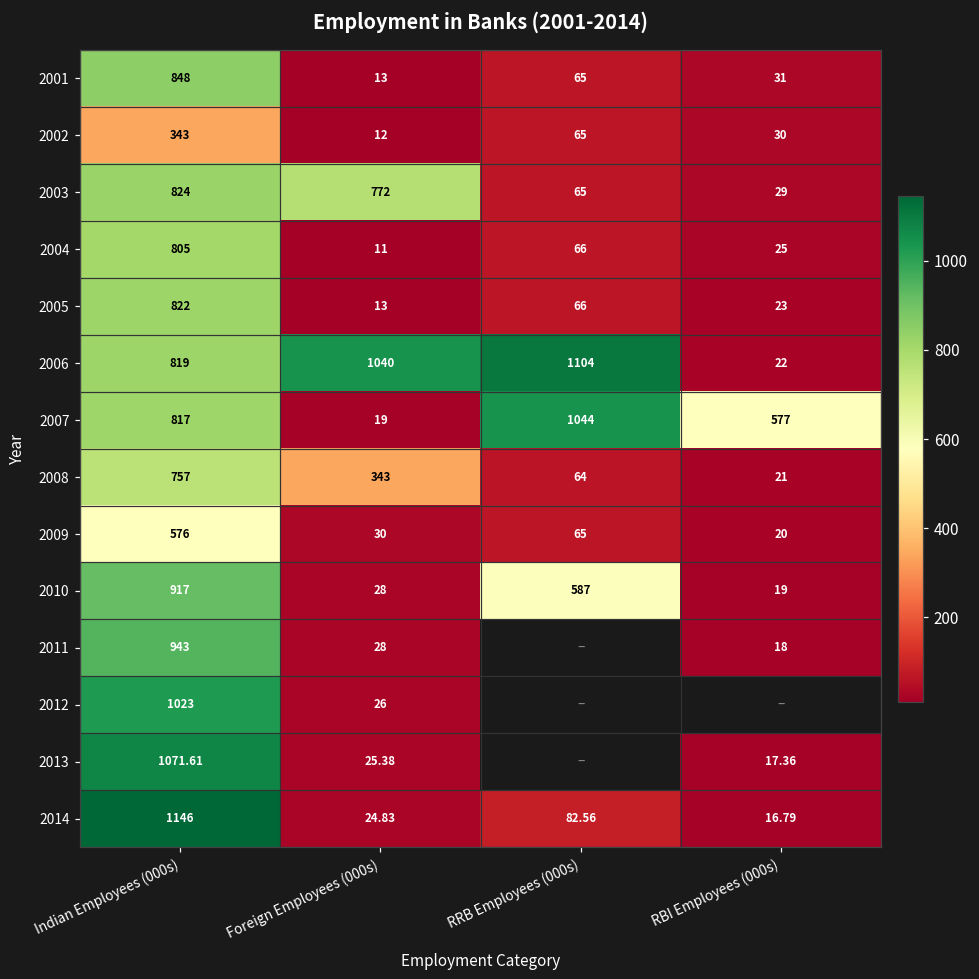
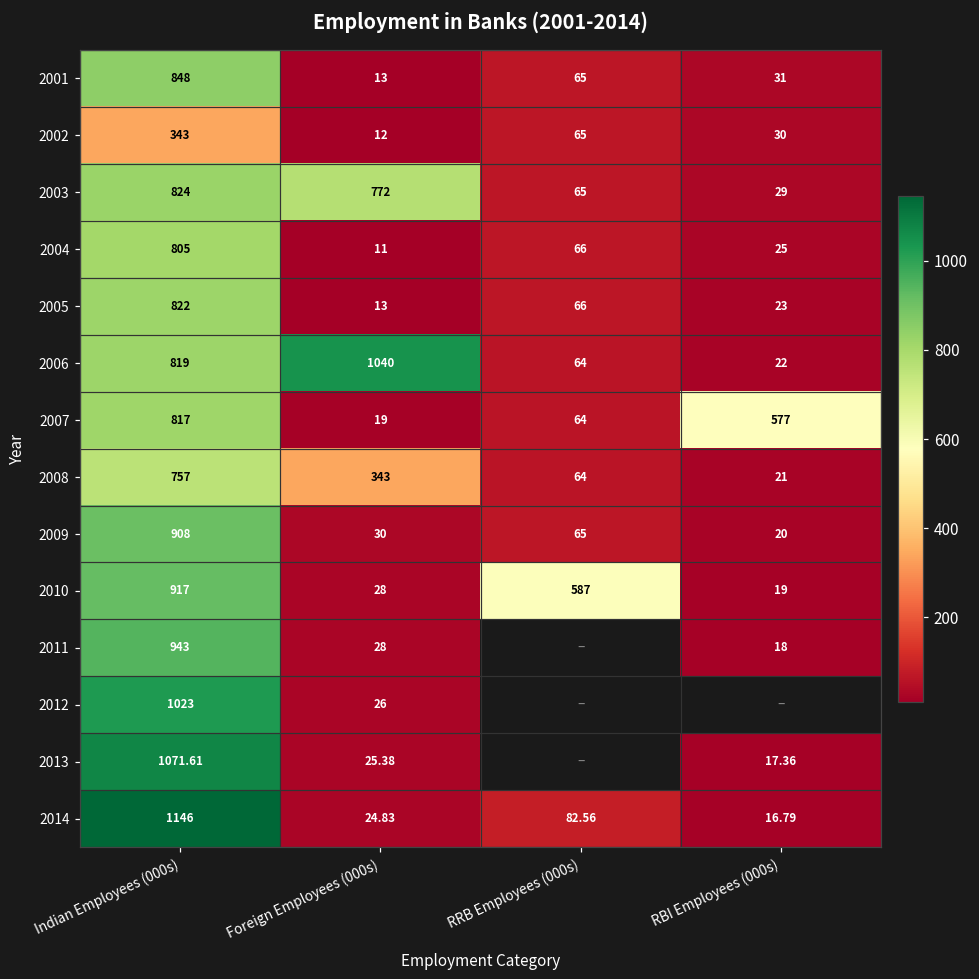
2006, RRB Employees (000s): 1104 -> 64
2007, RRB Employees (000s): 1044 -> 64
2009, Indian Employees (000s): 576 -> 908
